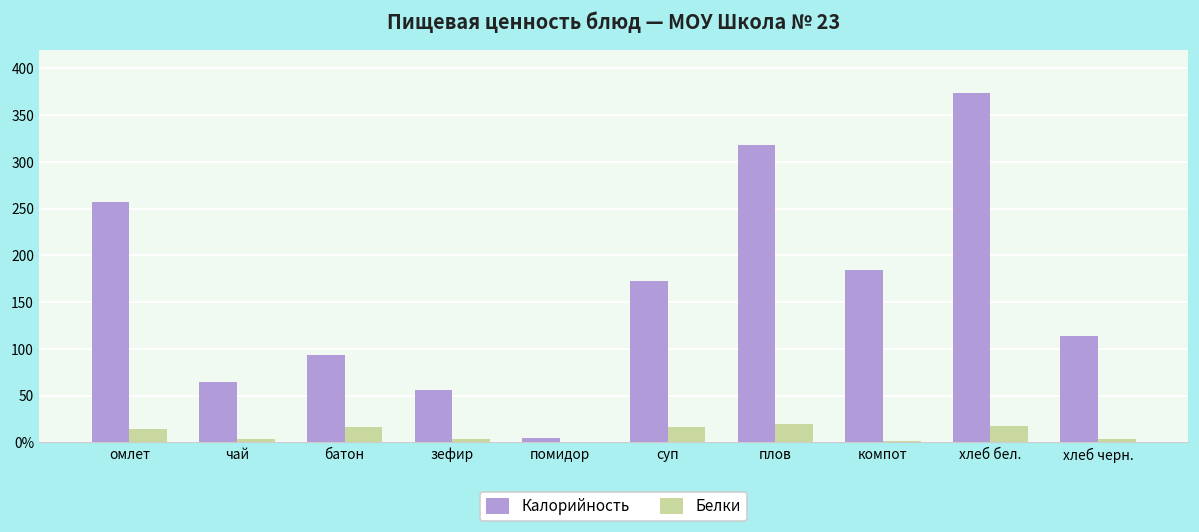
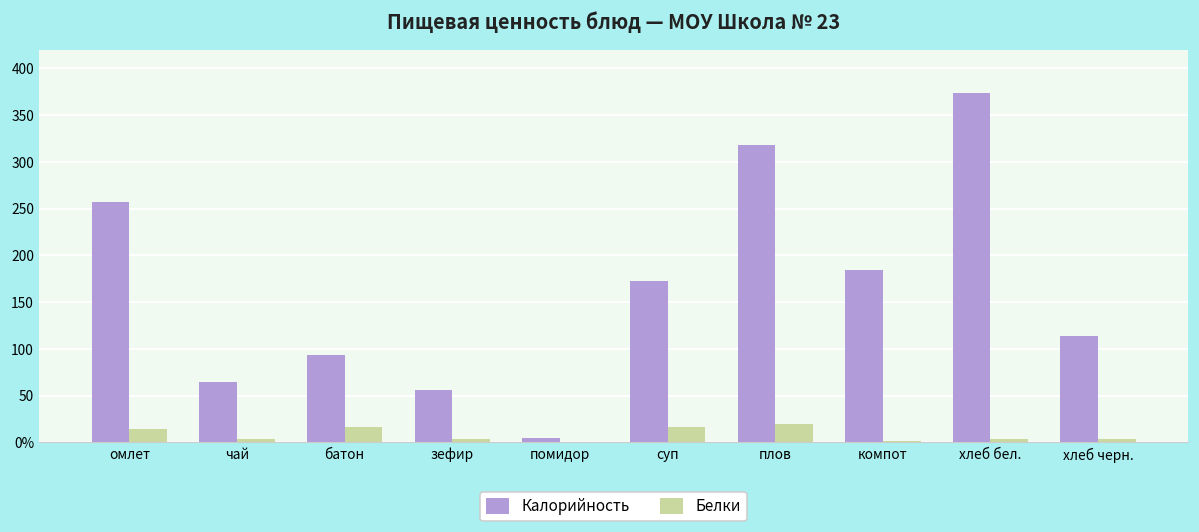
Белки, хлеб бел.: 20 -> 0
